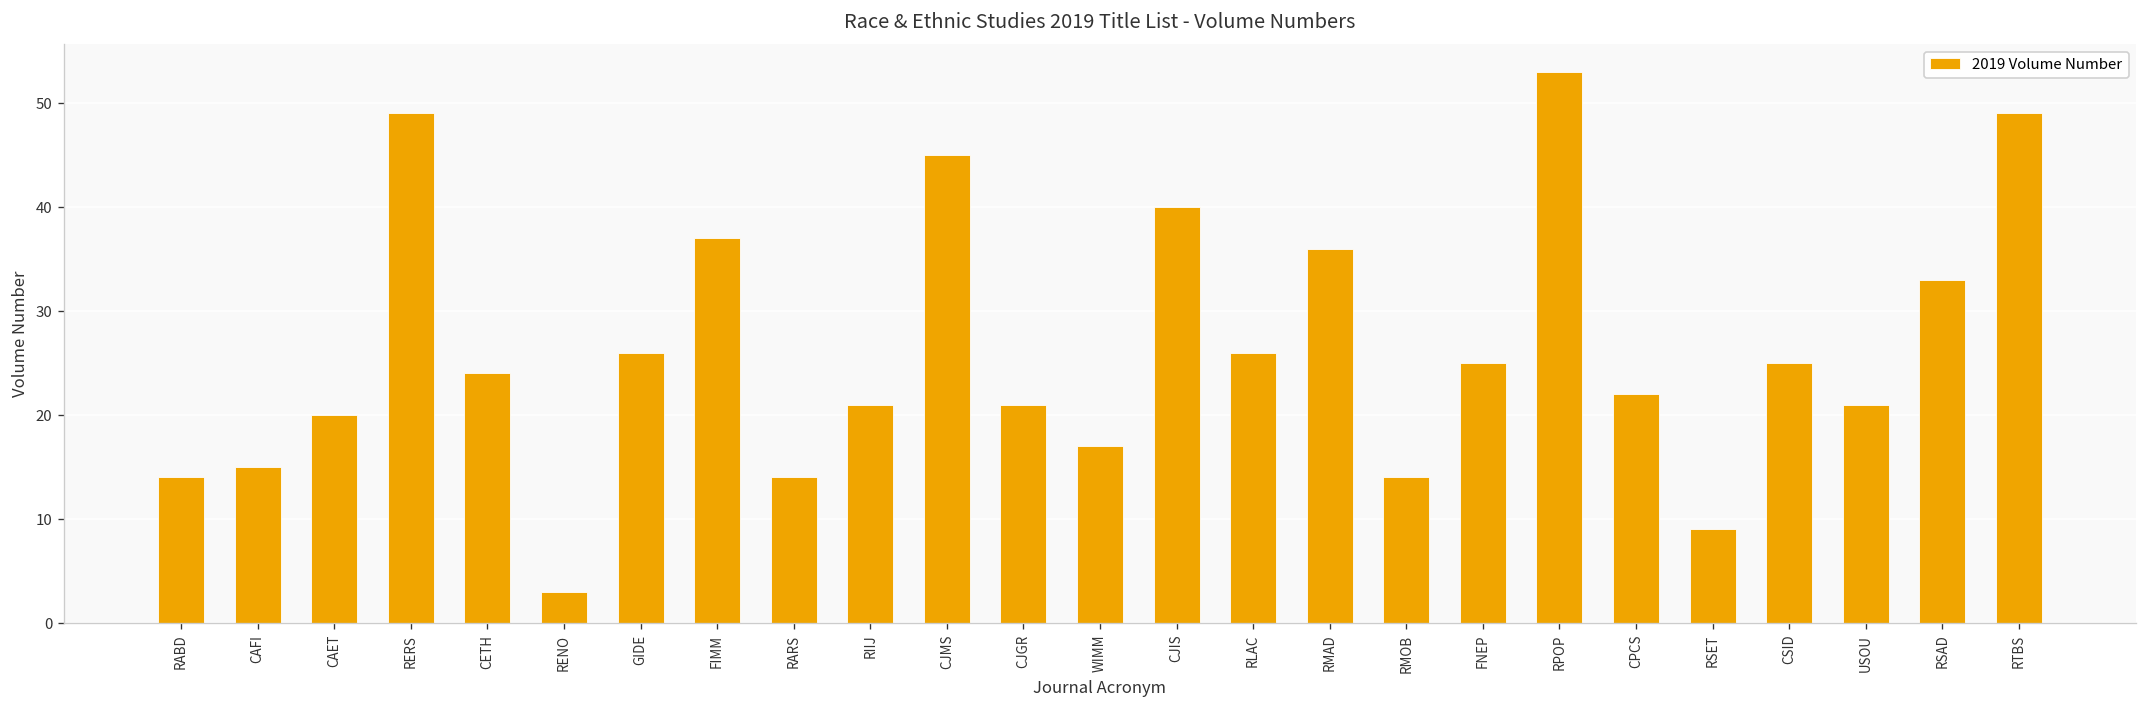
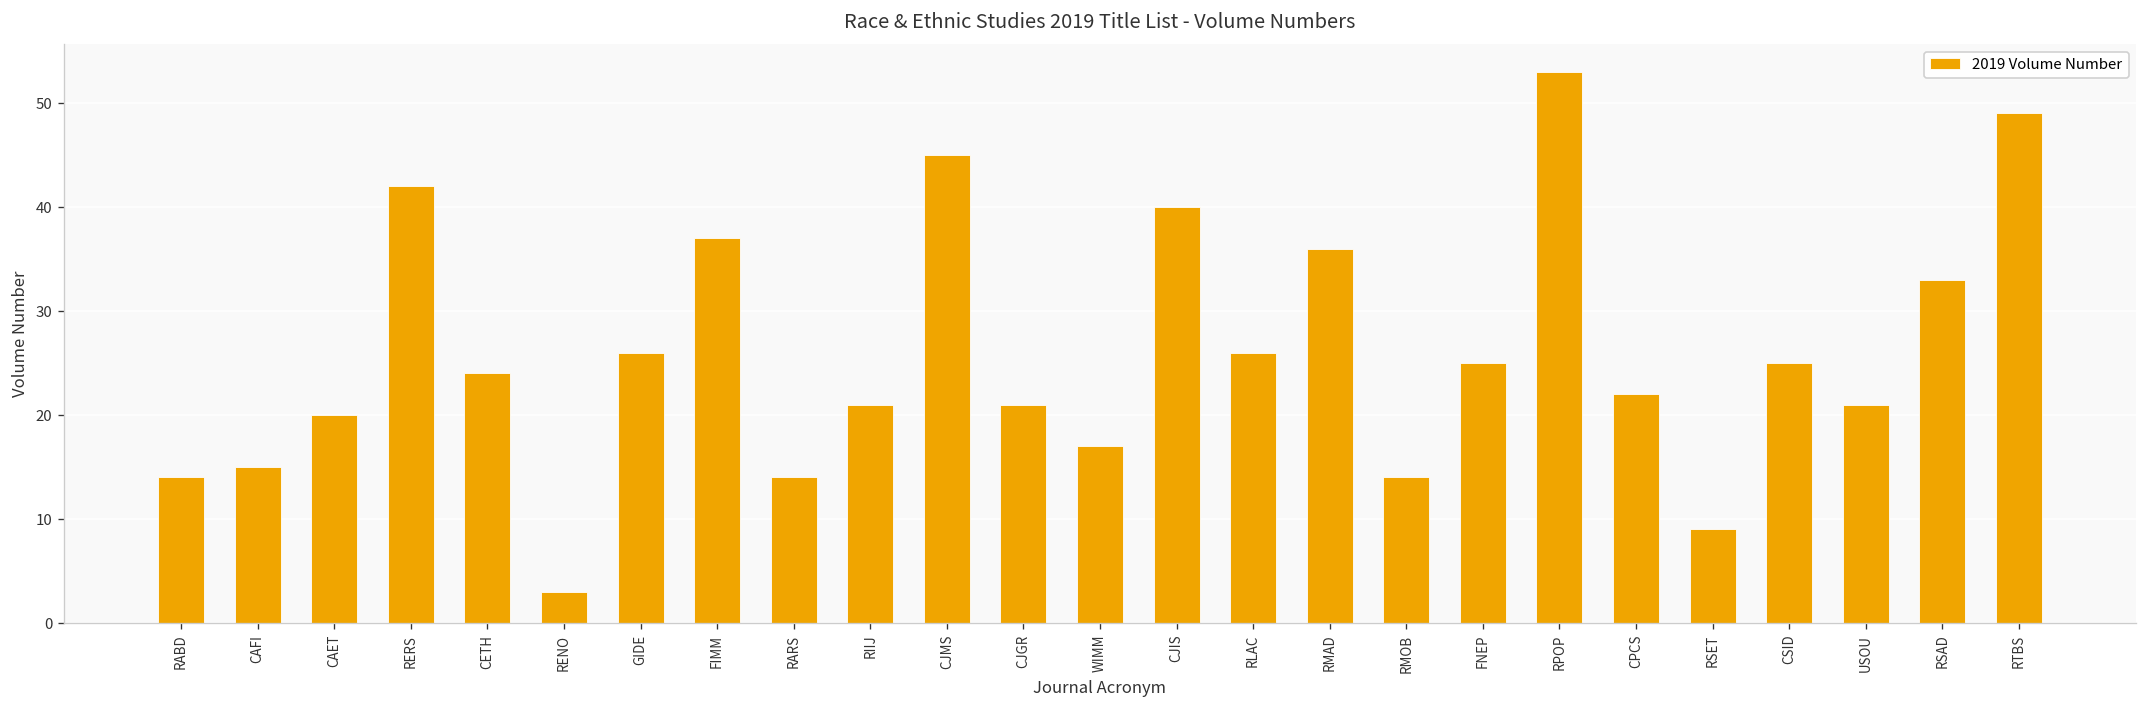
RERS: 49 -> 42
